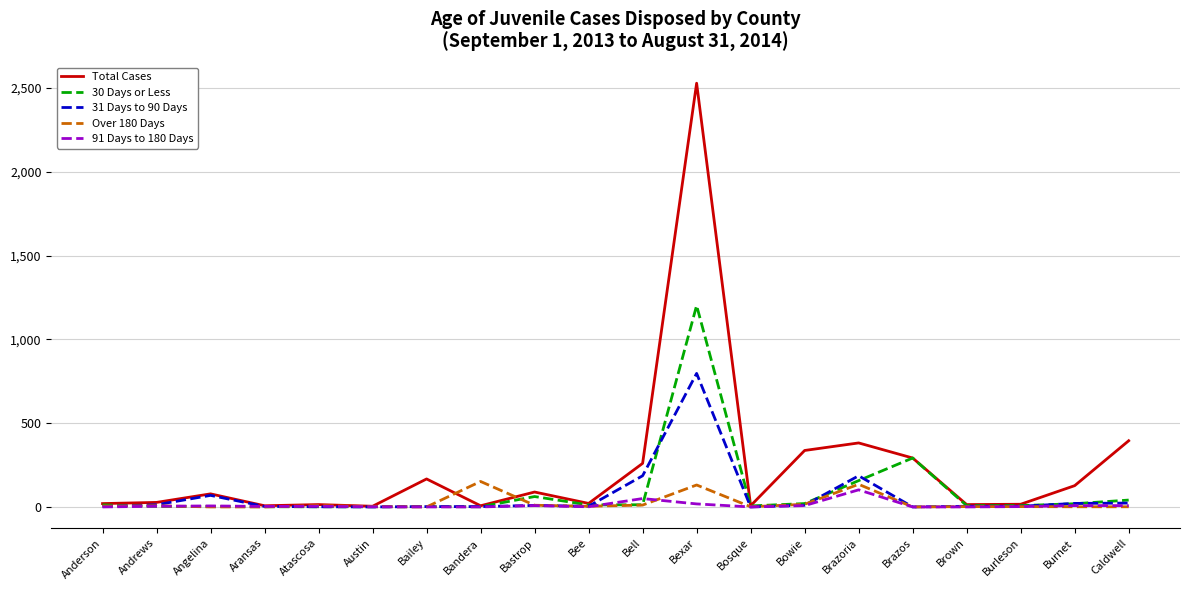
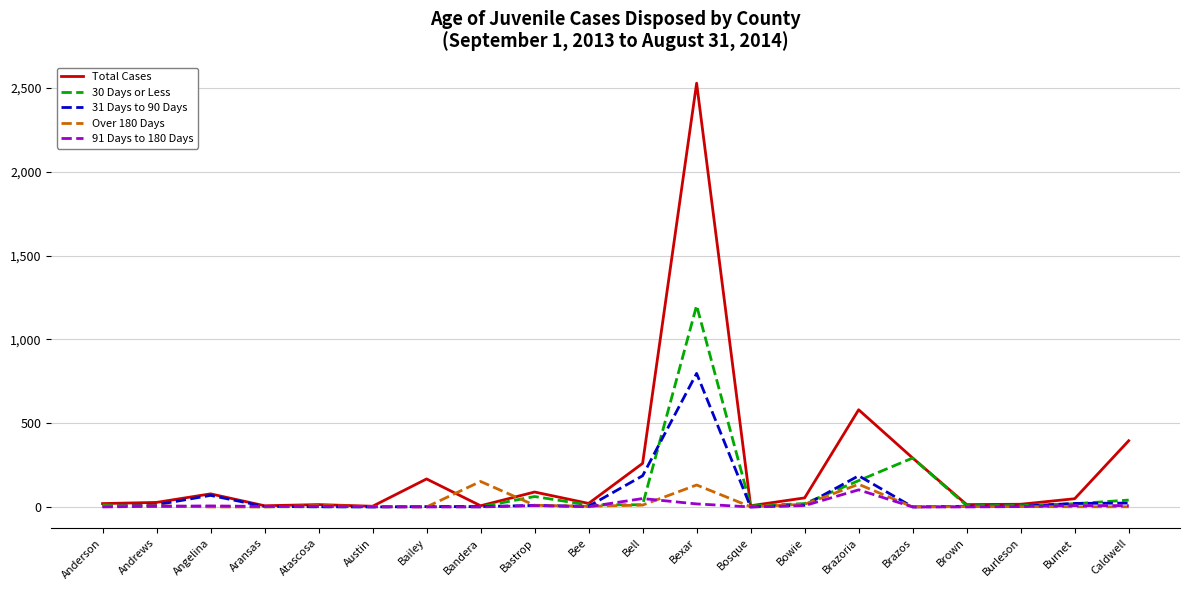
Total Cases, Bowie: 340 -> 50
Total Cases, Brazoria: 380 -> 580
Total Cases, Burnet: 130 -> 50
